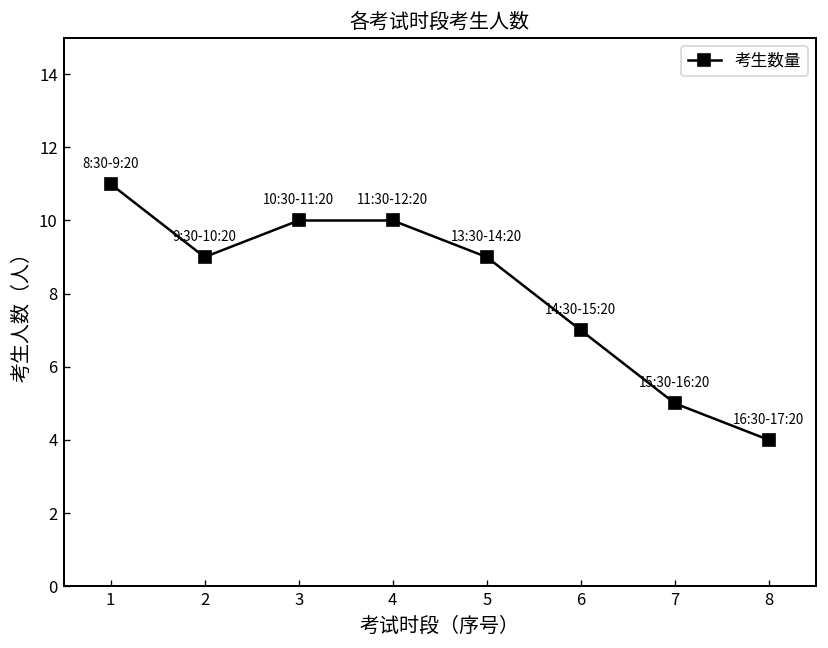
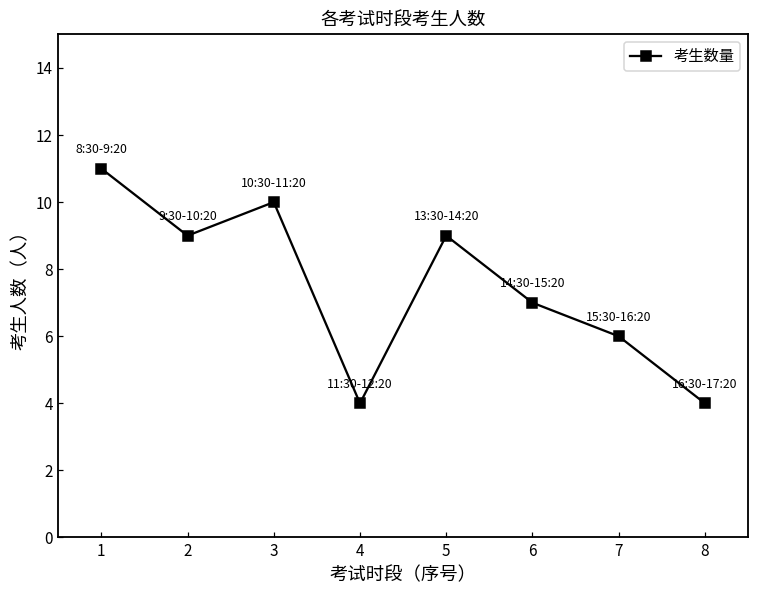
4: 10 -> 4
7: 5 -> 6
